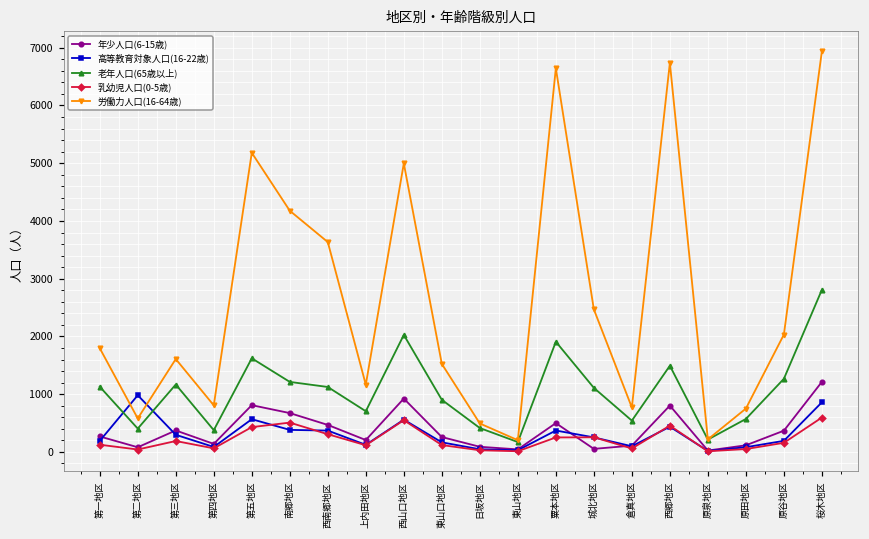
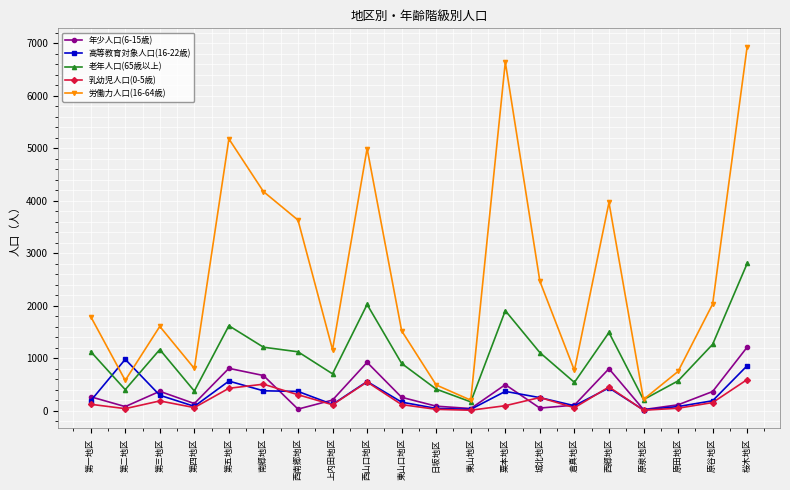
年少人口(6-15歳), 西南郷地区: 500 -> 0
乳幼児人口(0-5歳), 粟本地区: 300 -> 100
労働力人口(16-64歳), 西郷地区: 6700 -> 4000
